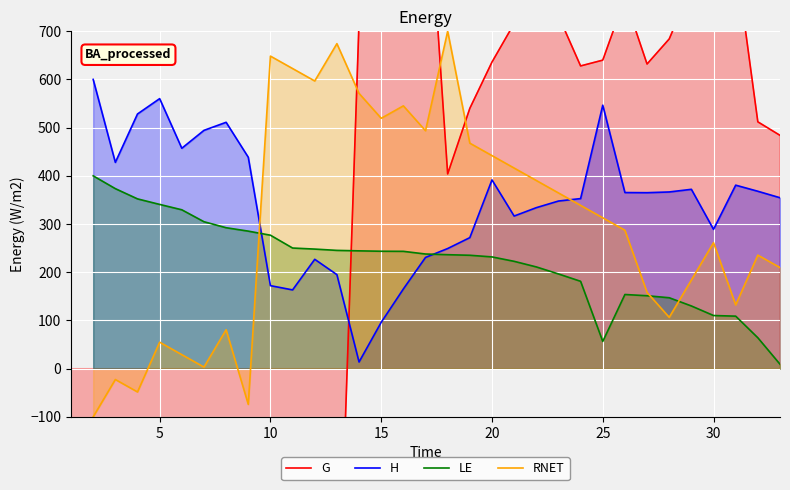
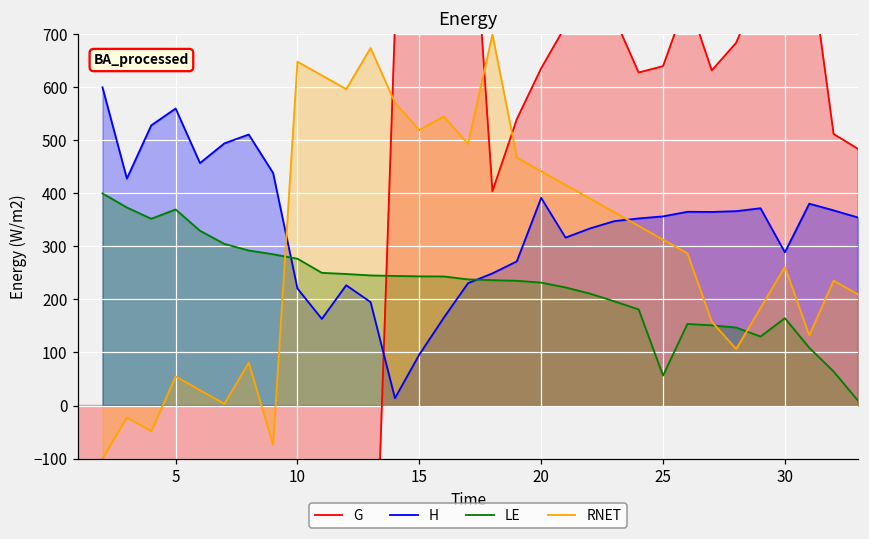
LE, 5: 340 -> 370
H, 10: 170 -> 220
H, 25: 550 -> 360
LE, 30: 110 -> 160
